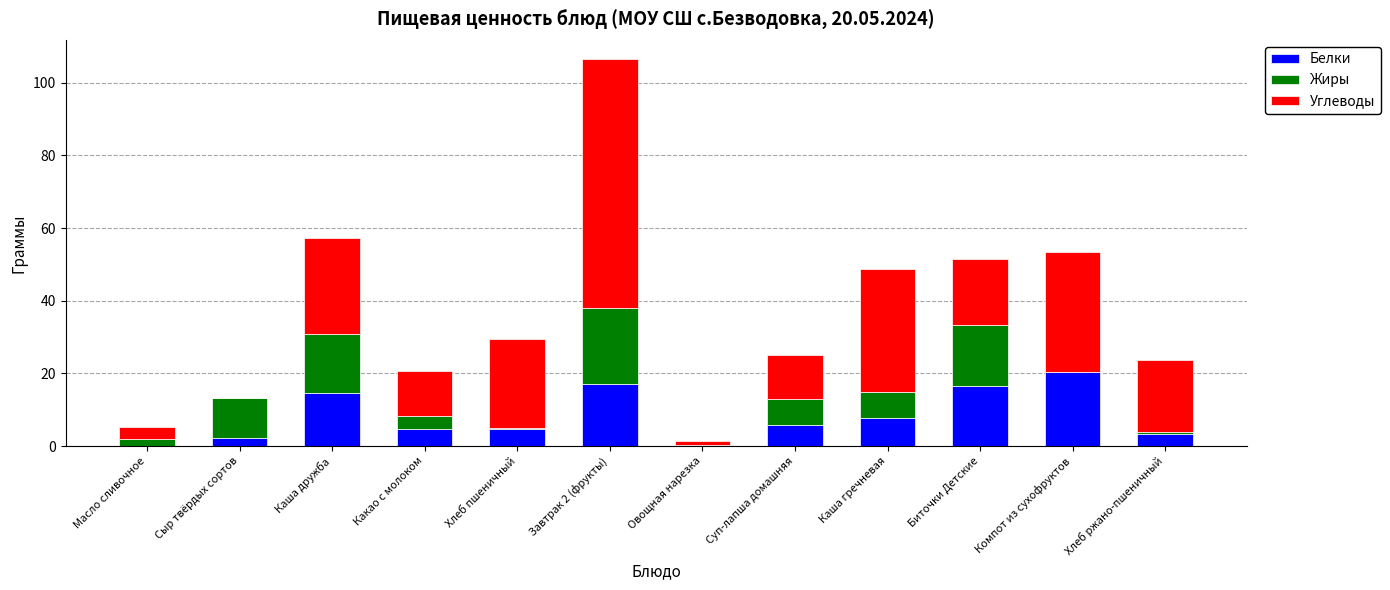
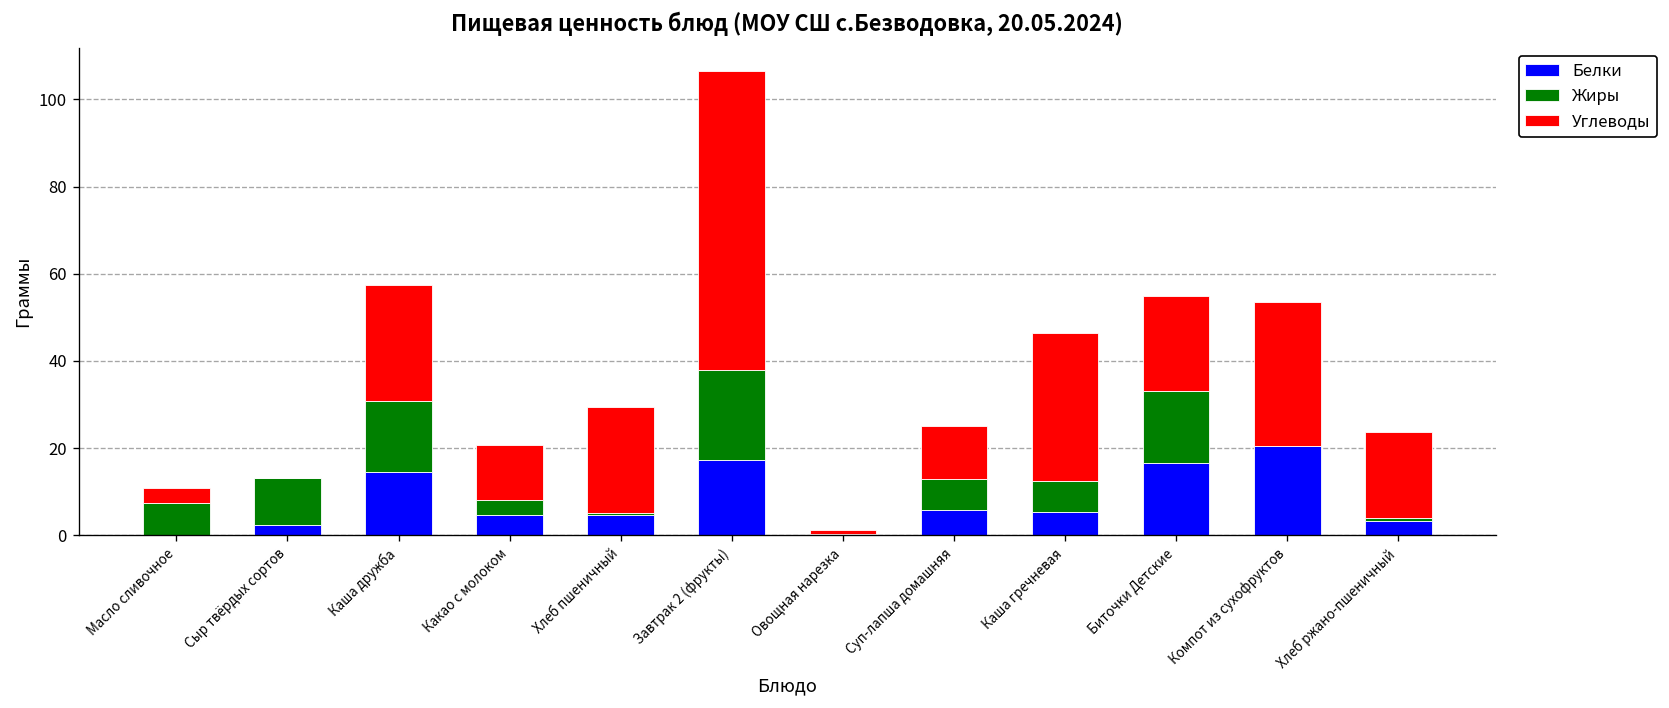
Жиры, Масло сливочное: 2 -> 7
Белки, Каша гречневая: 8 -> 5
Углеводы, Биточки Детские: 18 -> 22
